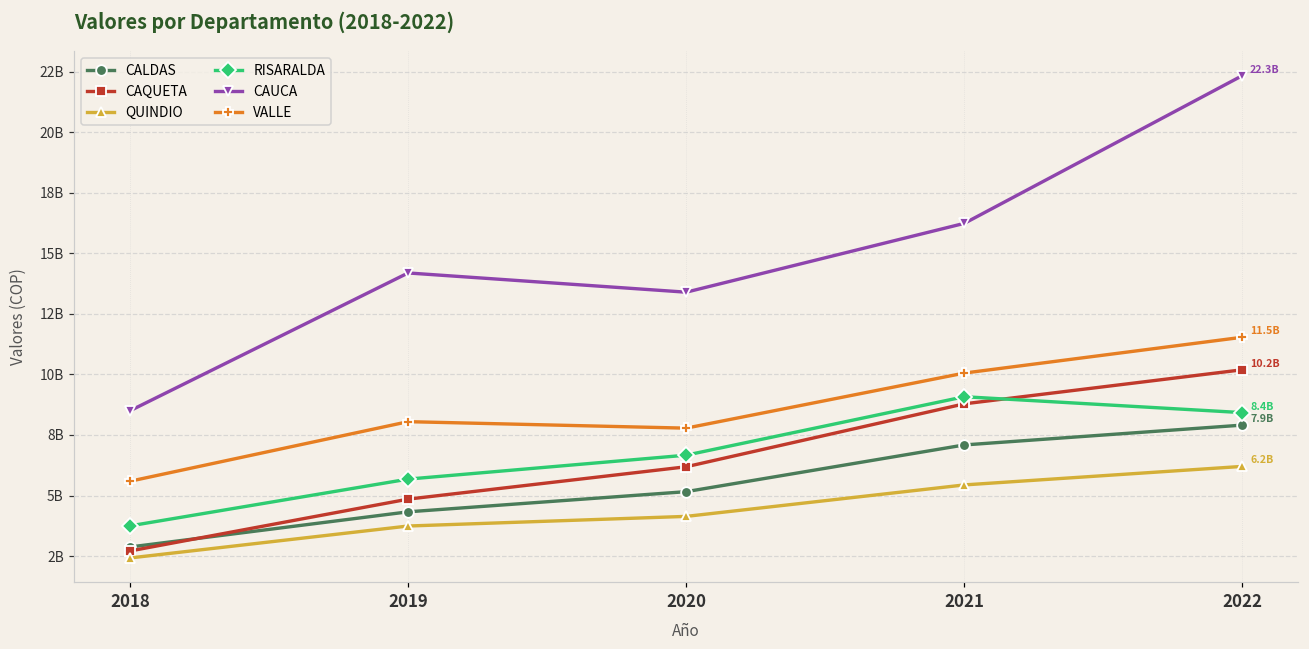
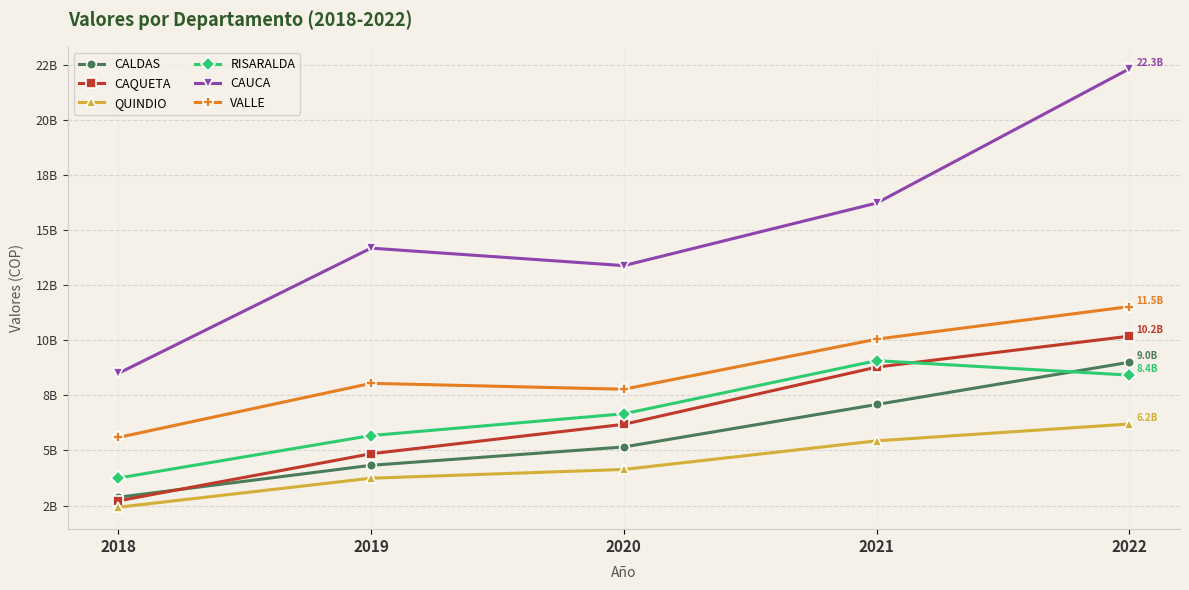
CALDAS, 2022: 7.9B -> 9.0B
